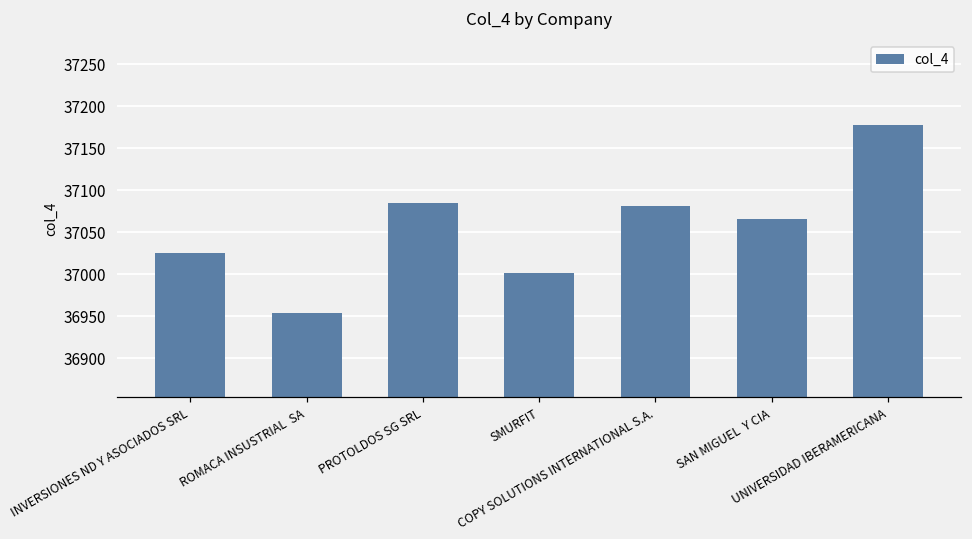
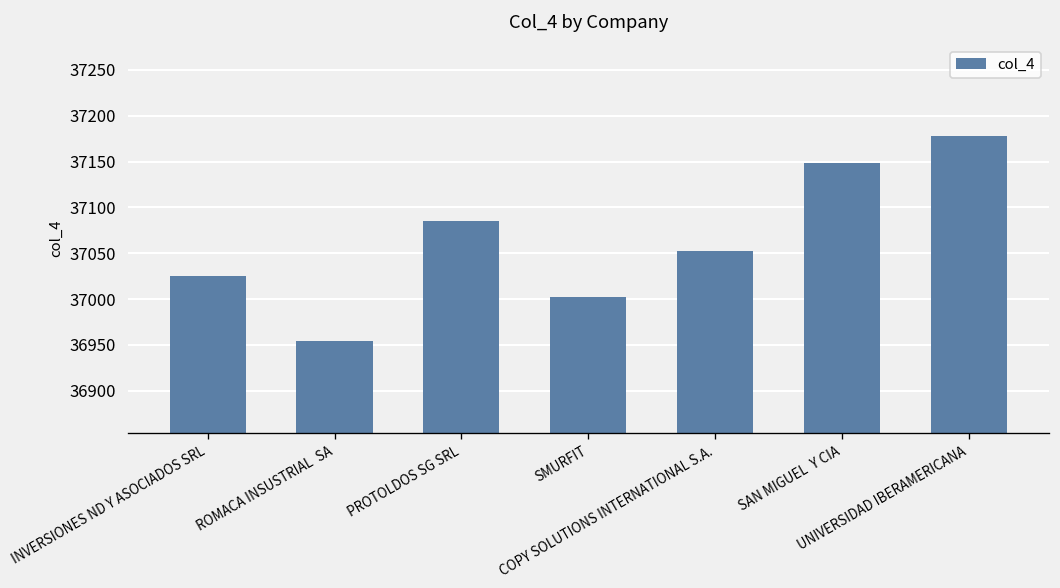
COPY SOLUTIONS INTERNATIONAL S.A.: 37080 -> 37050
SAN MIGUEL Y CIA: 37070 -> 37150
